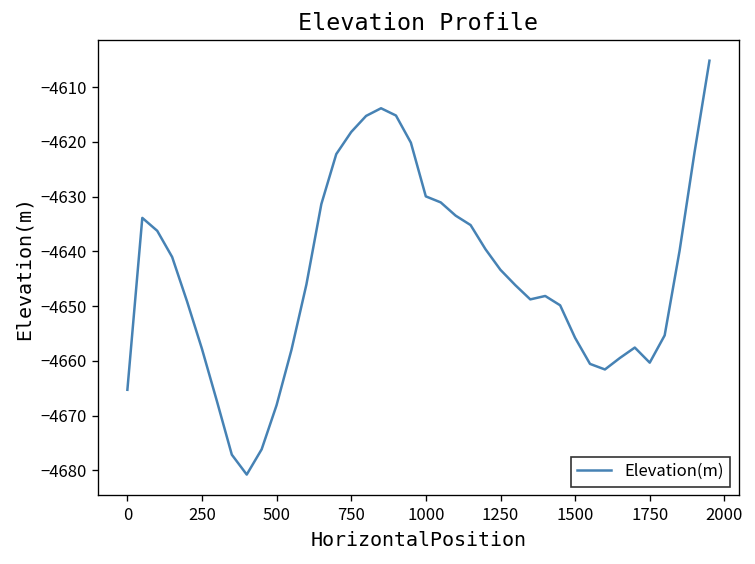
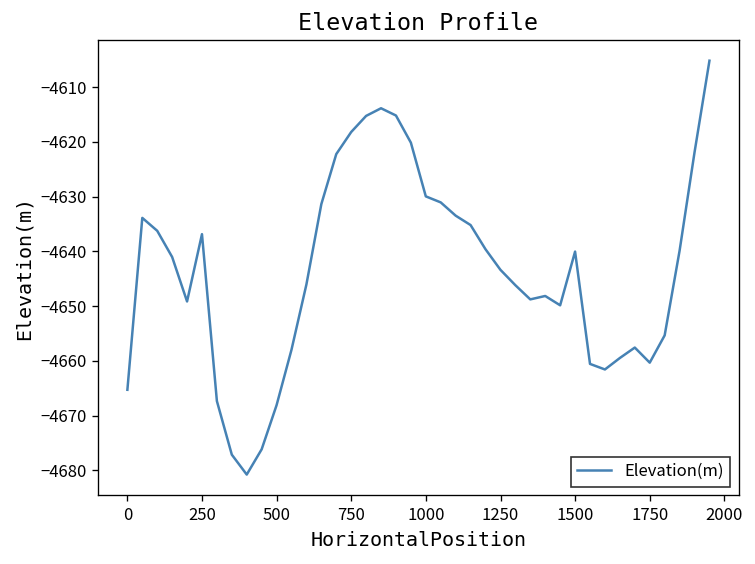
250: -4658 -> -4637
1500: -4656 -> -4640
